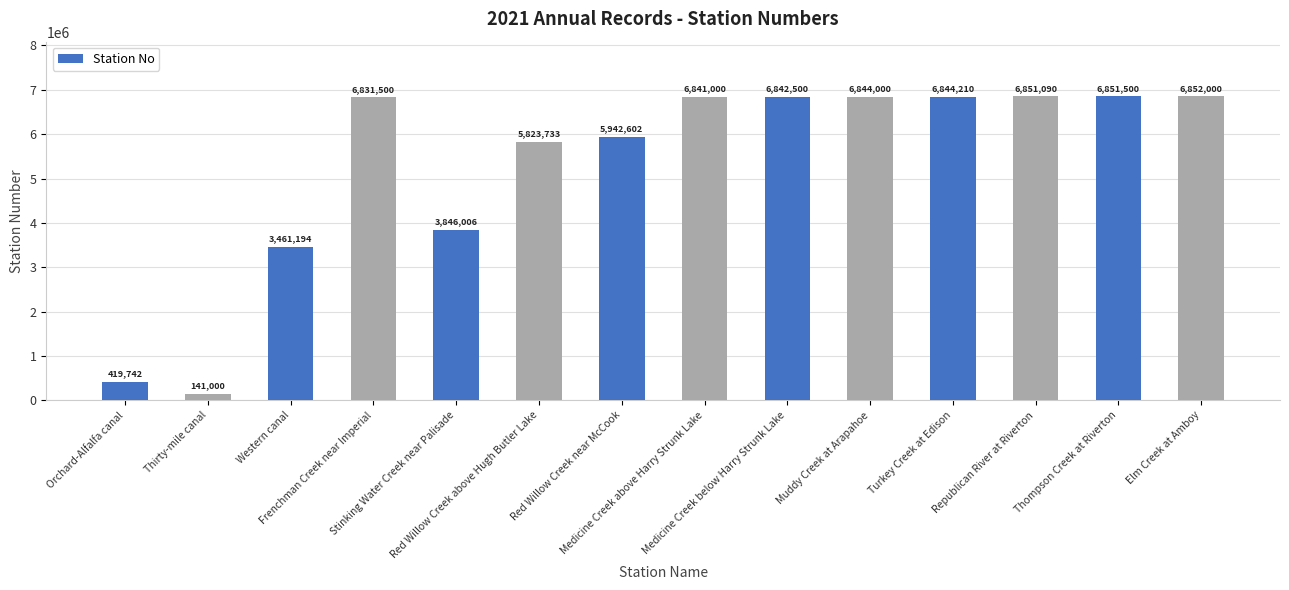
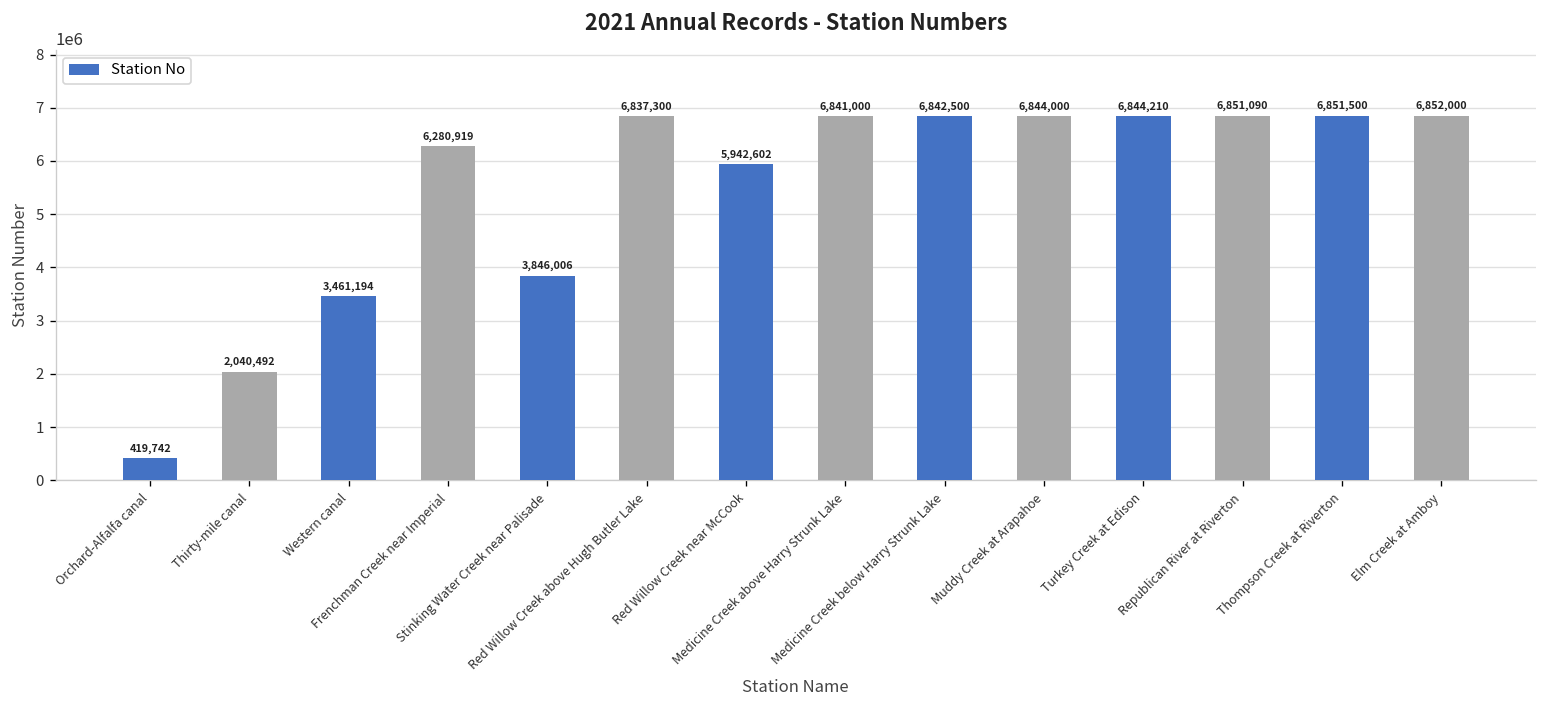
Thirty-mile canal: 141,000 -> 2,040,492
Frenchman Creek near Imperial: 6,831,500 -> 6,280,919
Red Willow Creek above Hugh Butler Lake: 5,823,733 -> 6,837,300
